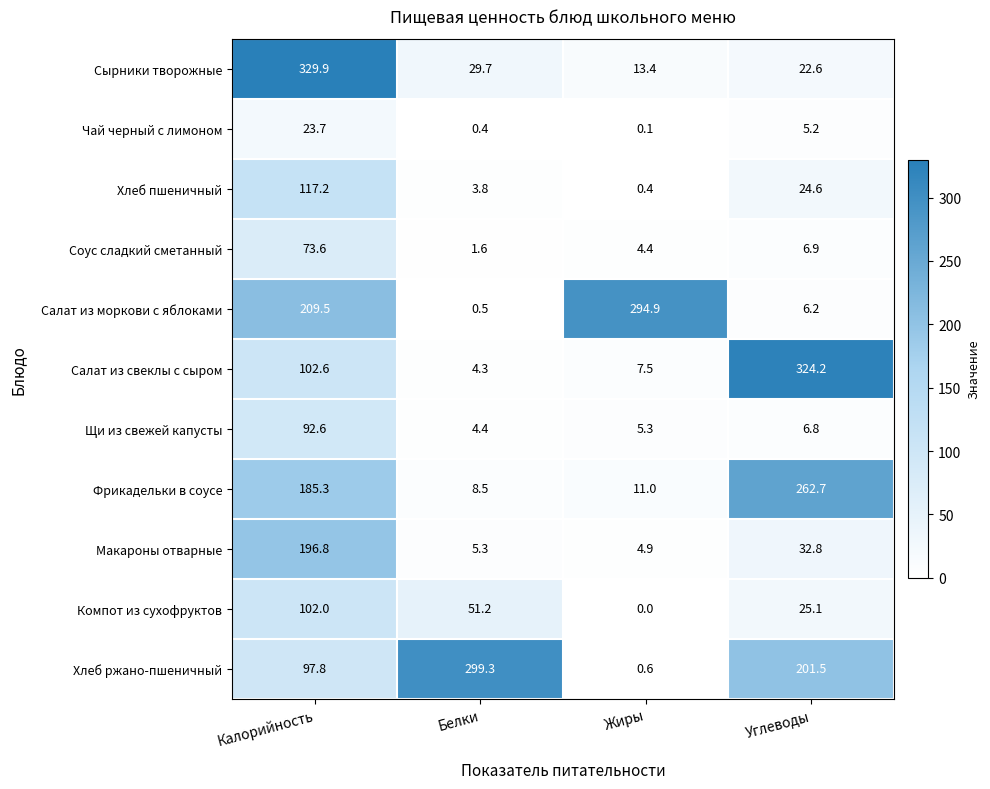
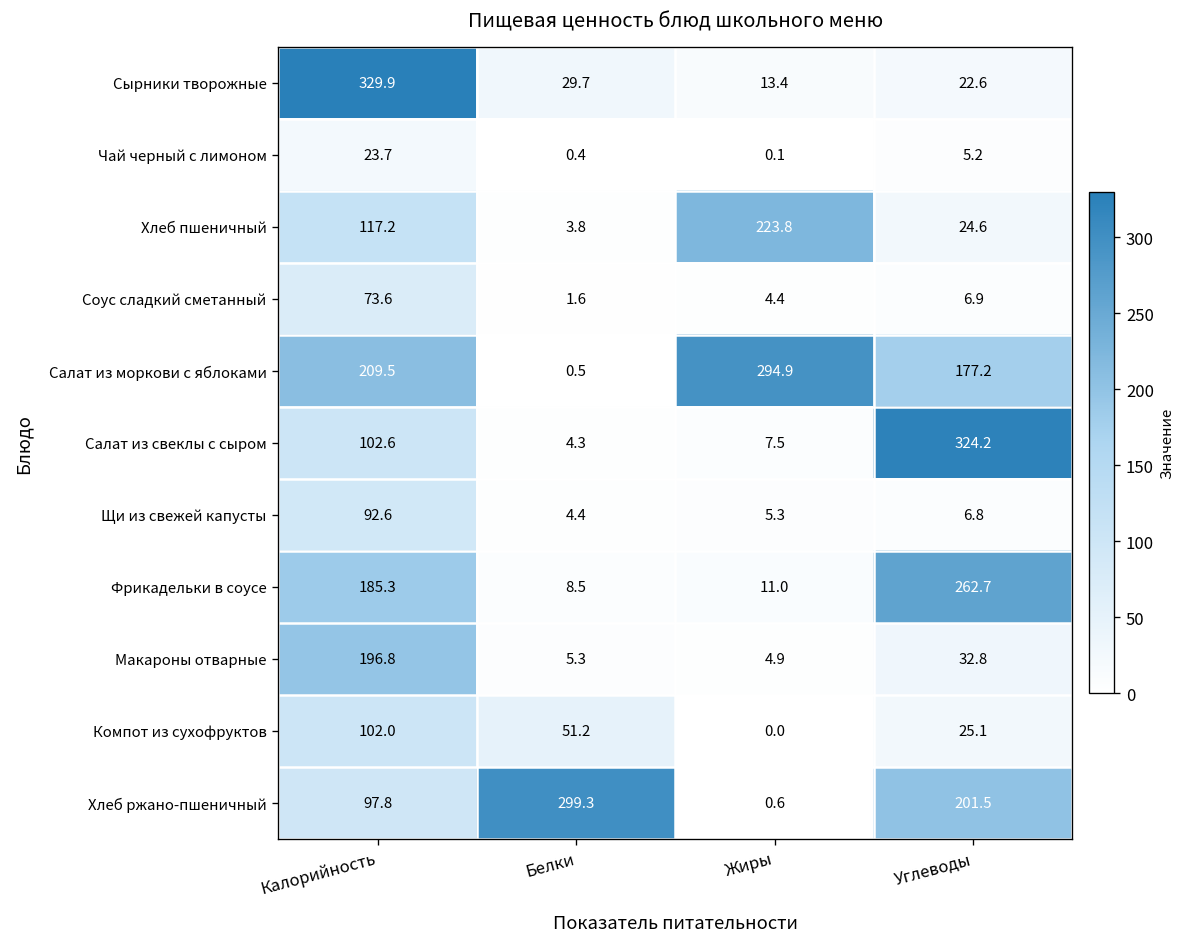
Хлеб пшеничный, Жиры: 0.4 -> 223.8
Салат из моркови с яблоками, Углеводы: 6.2 -> 177.2
